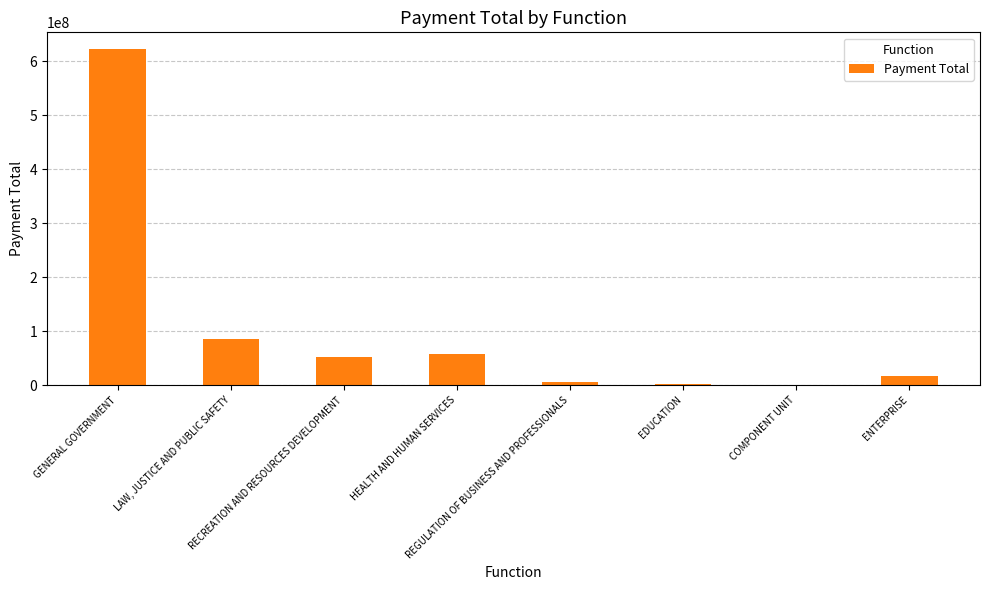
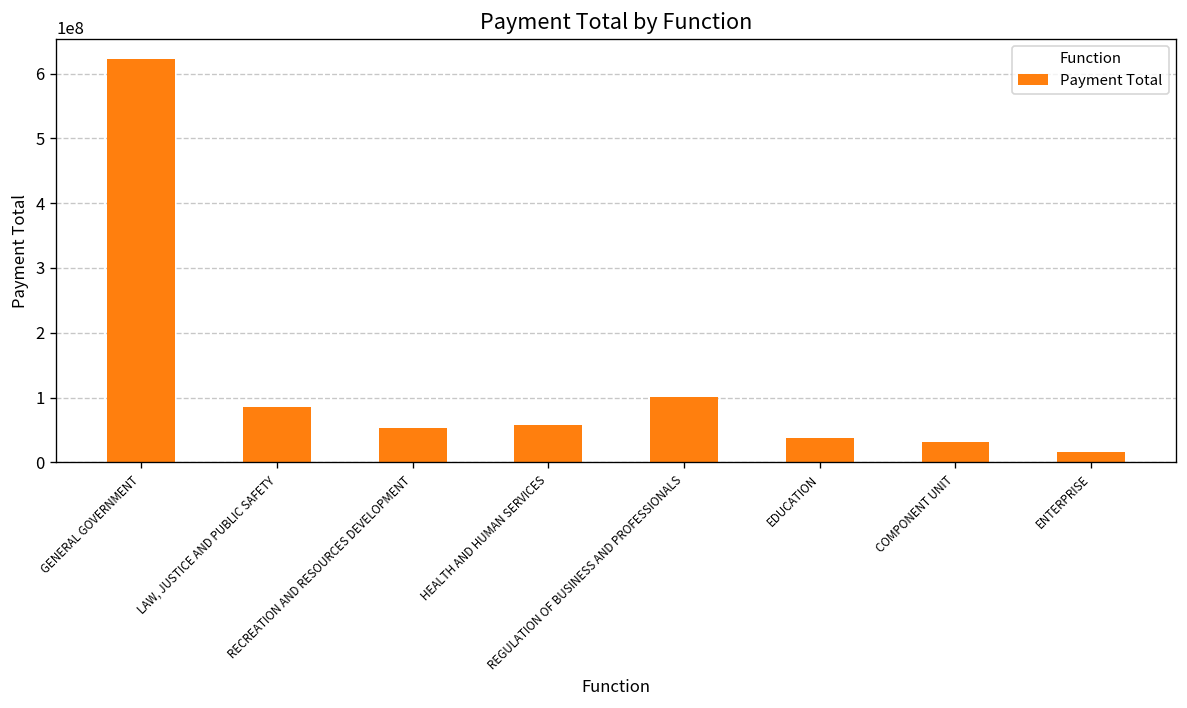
REGULATION OF BUSINESS AND PROFESSIONALS: 10000000 -> 100000000
EDUCATION: 0 -> 40000000
COMPONENT UNIT: 0 -> 30000000
